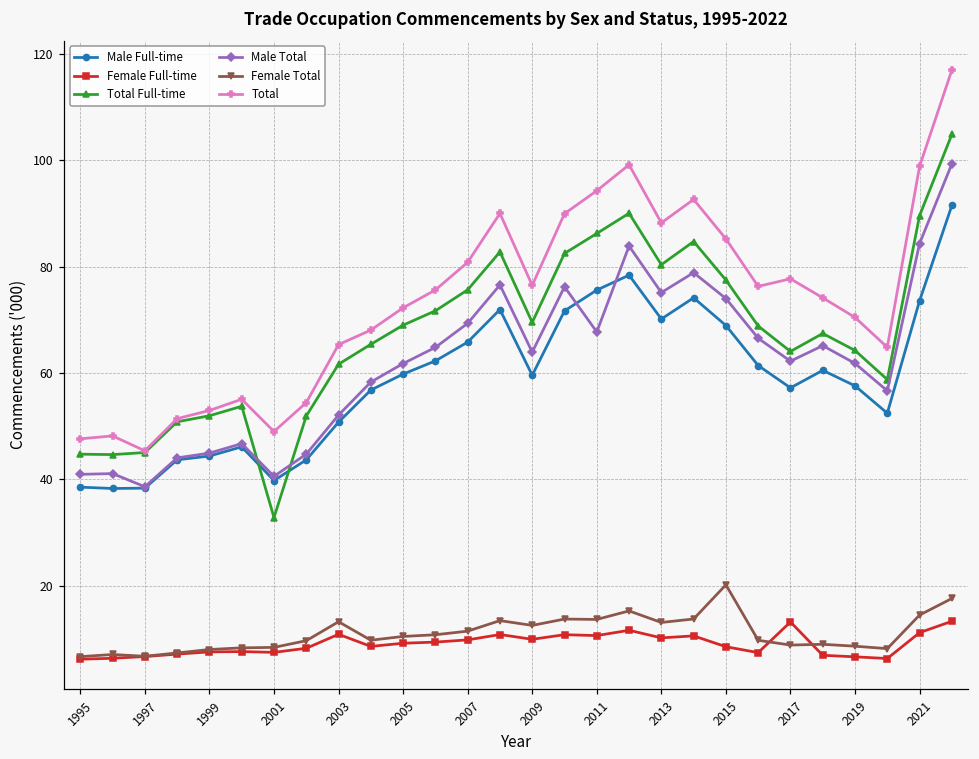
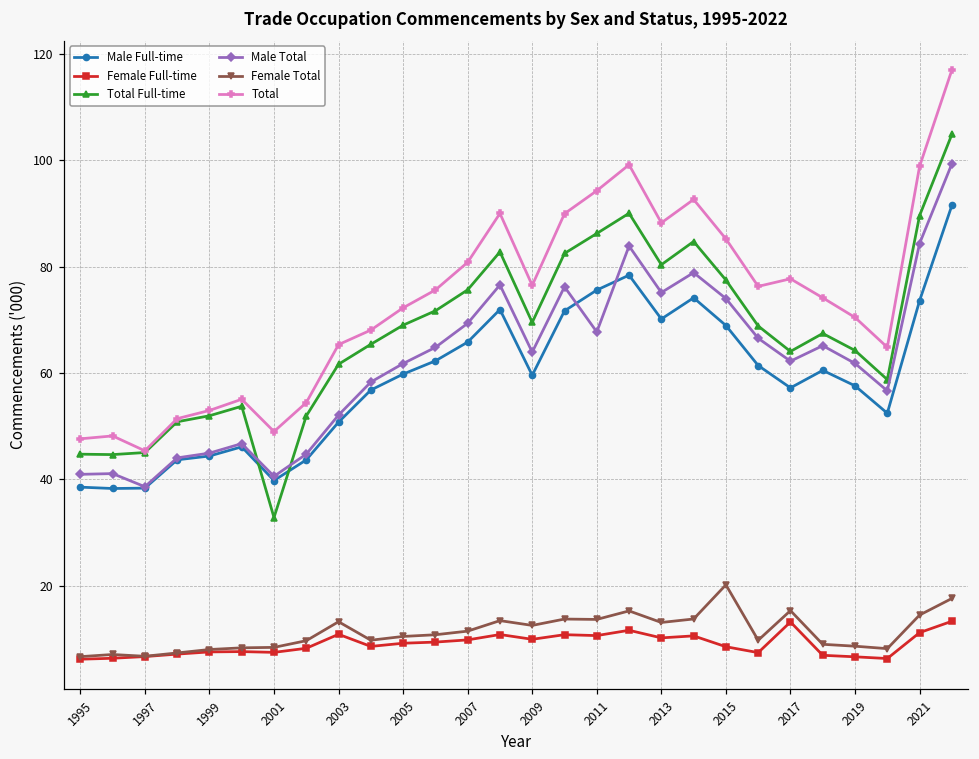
Female Total, 2017: 9 -> 15
